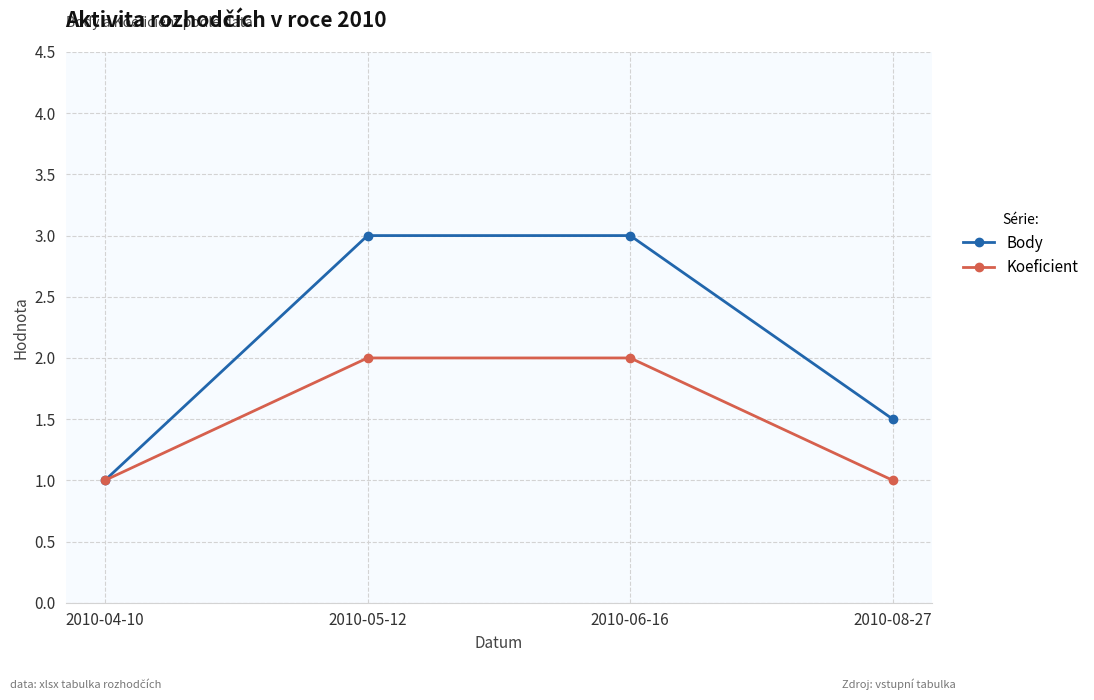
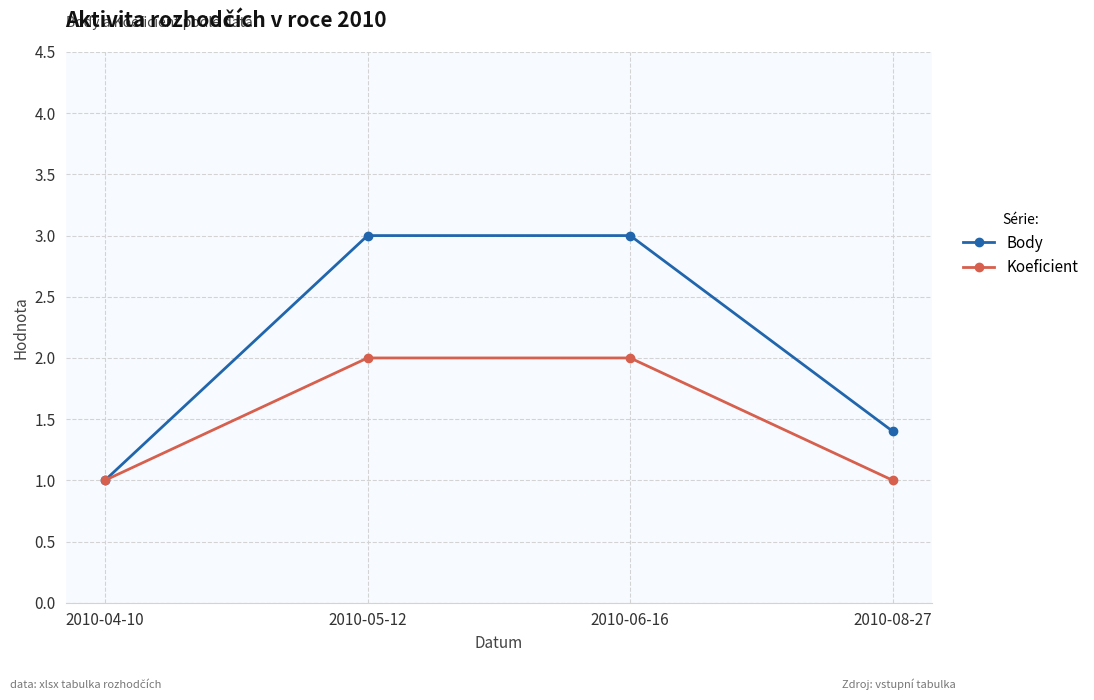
Body, 2010-08-27: 1.5 -> 1.4
